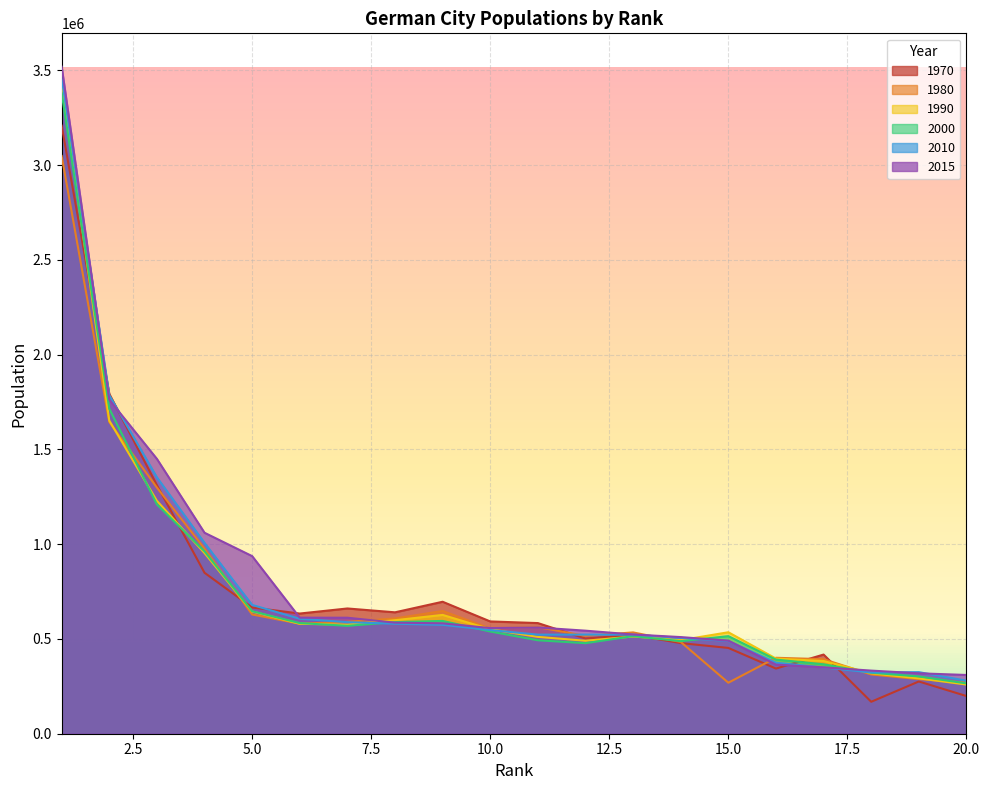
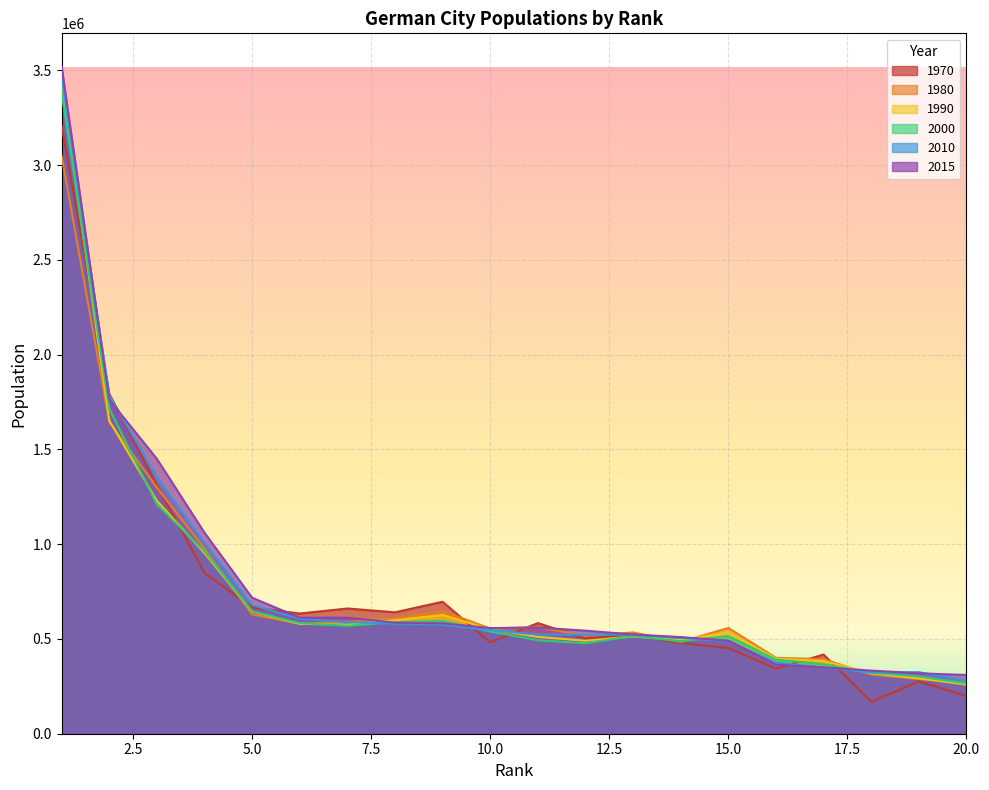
2015, 5.0: 940000 -> 720000
1970, 10.0: 590000 -> 480000
1980, 15.0: 270000 -> 560000
